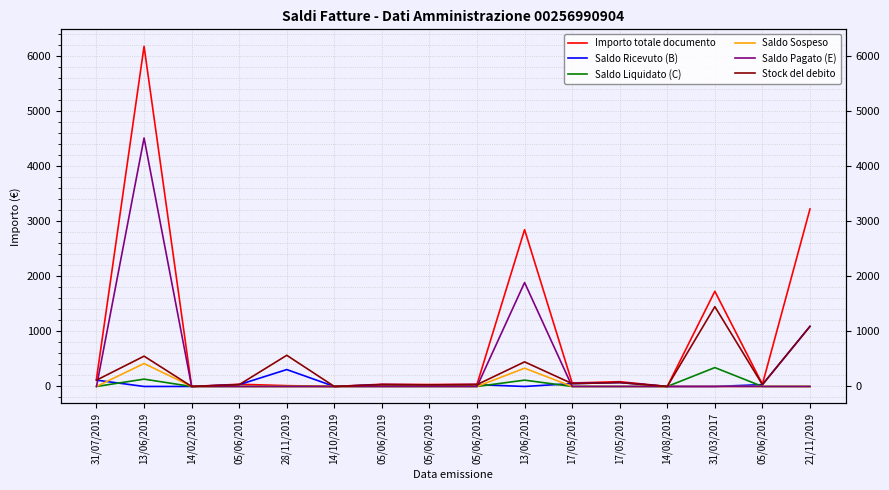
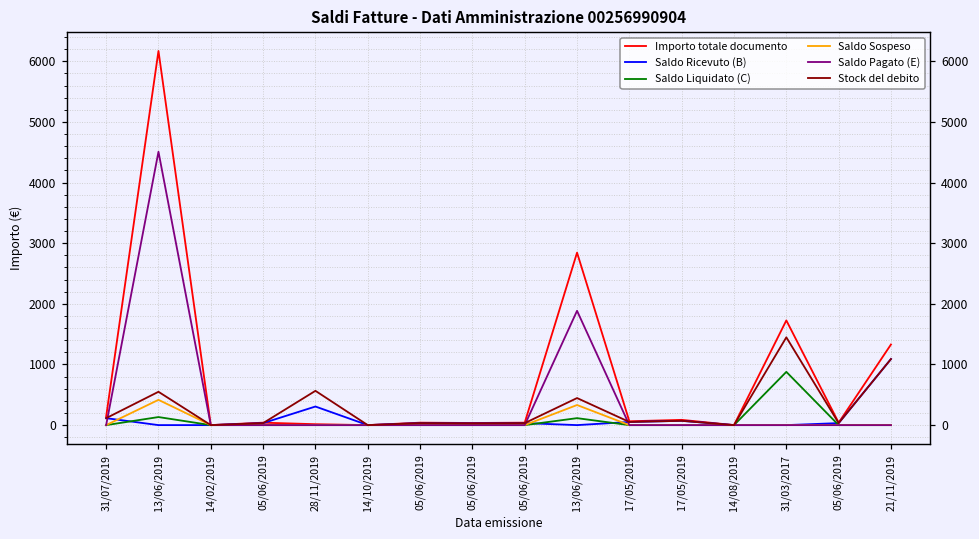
Saldo Liquidato (C), 31/03/2017: 300 -> 900
Importo totale documento, 21/11/2019: 3200 -> 1300
